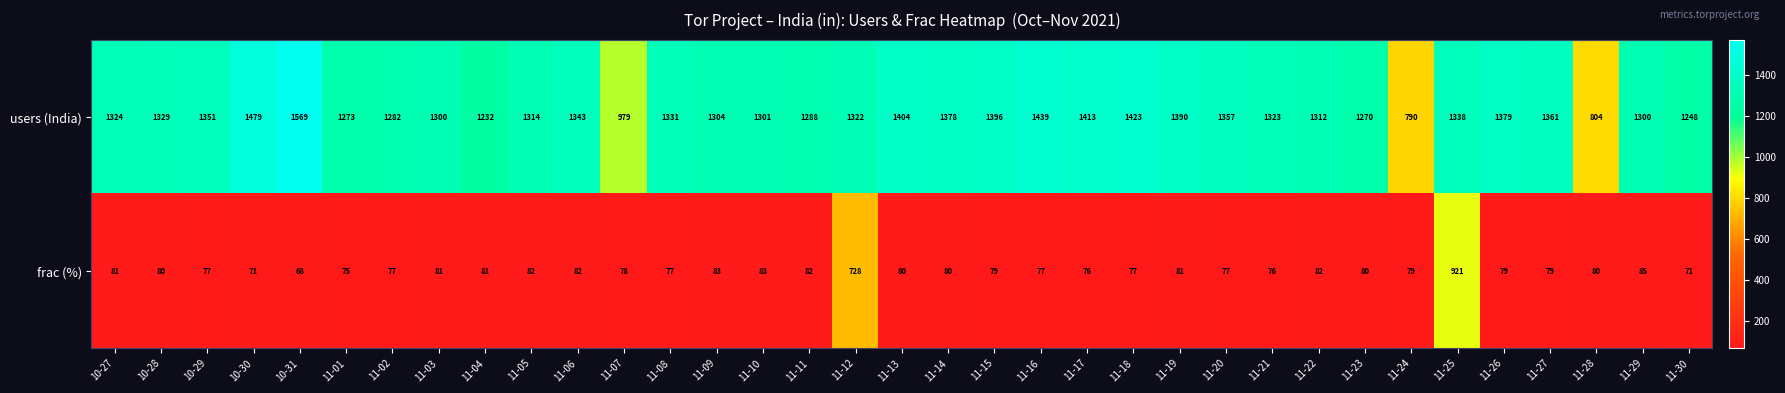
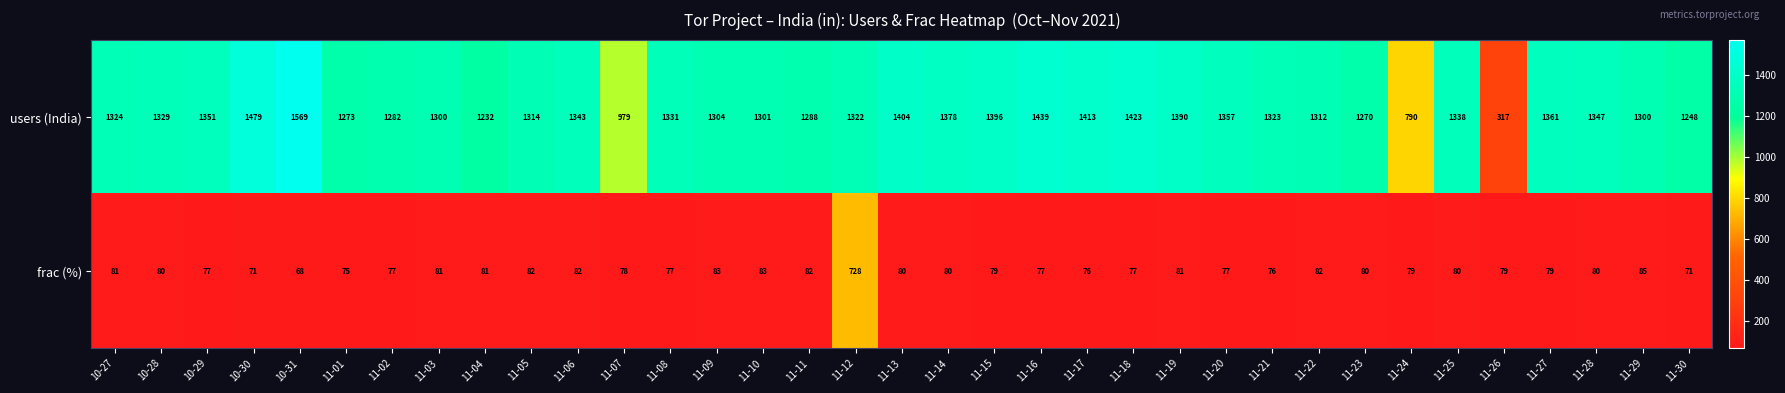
users (India), 11-26: 1379 -> 317
users (India), 11-28: 804 -> 1347
frac (%), 11-25: 921 -> 80
